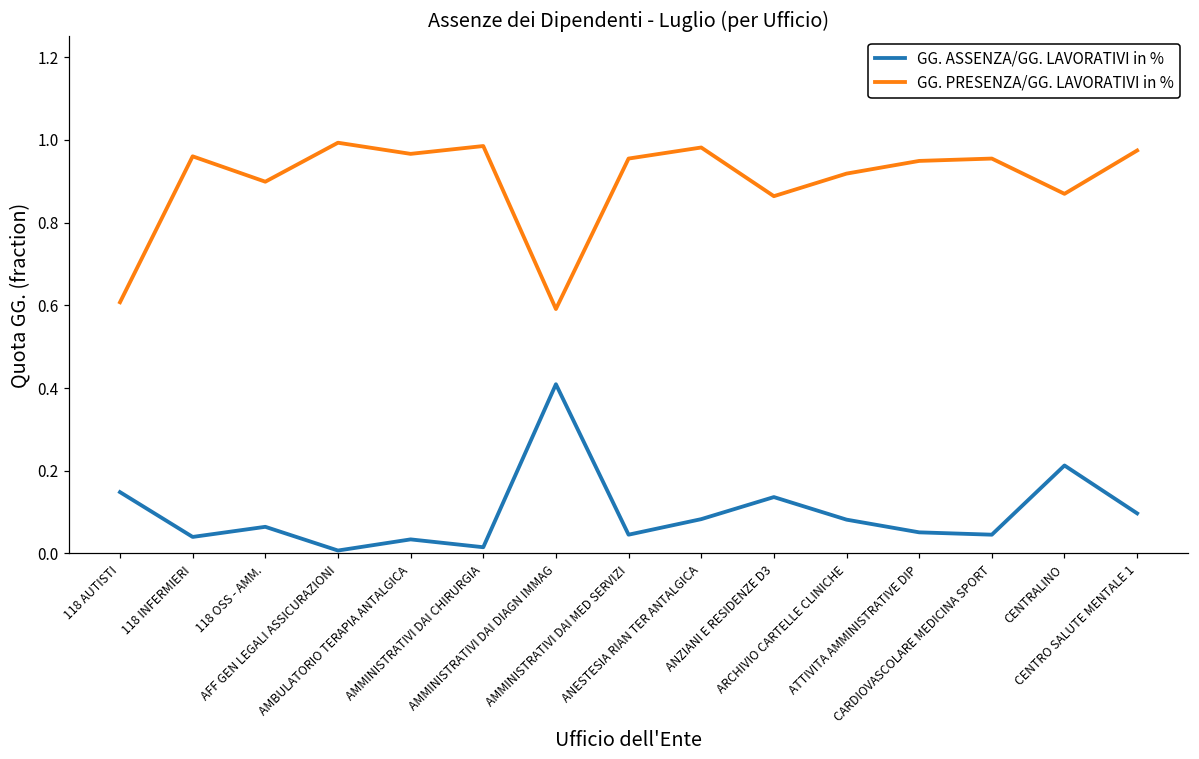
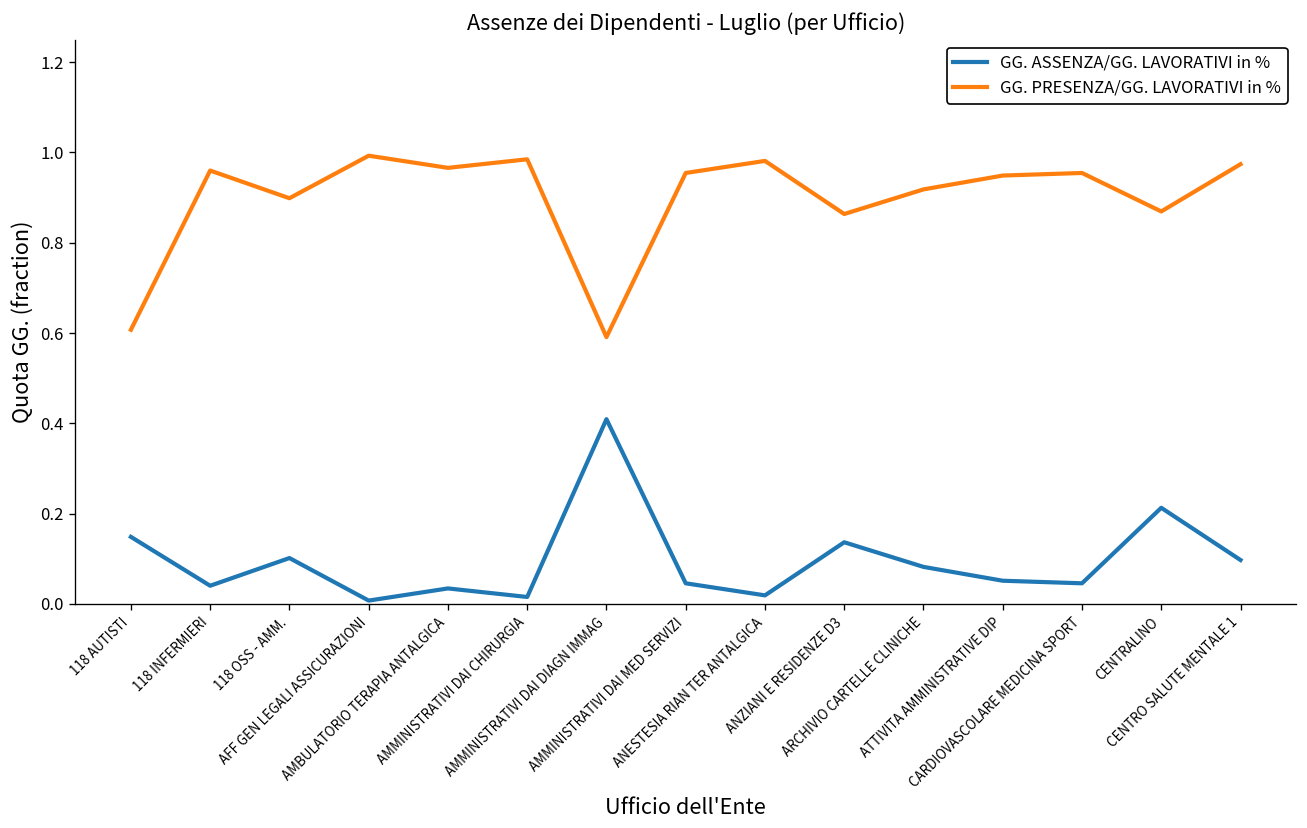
GG. ASSENZA/GG. LAVORATIVI in %, 118 OSS - AMM.: 0.06 -> 0.10
GG. ASSENZA/GG. LAVORATIVI in %, ANESTESIA RIAN TER ANTALGICA: 0.08 -> 0.02
